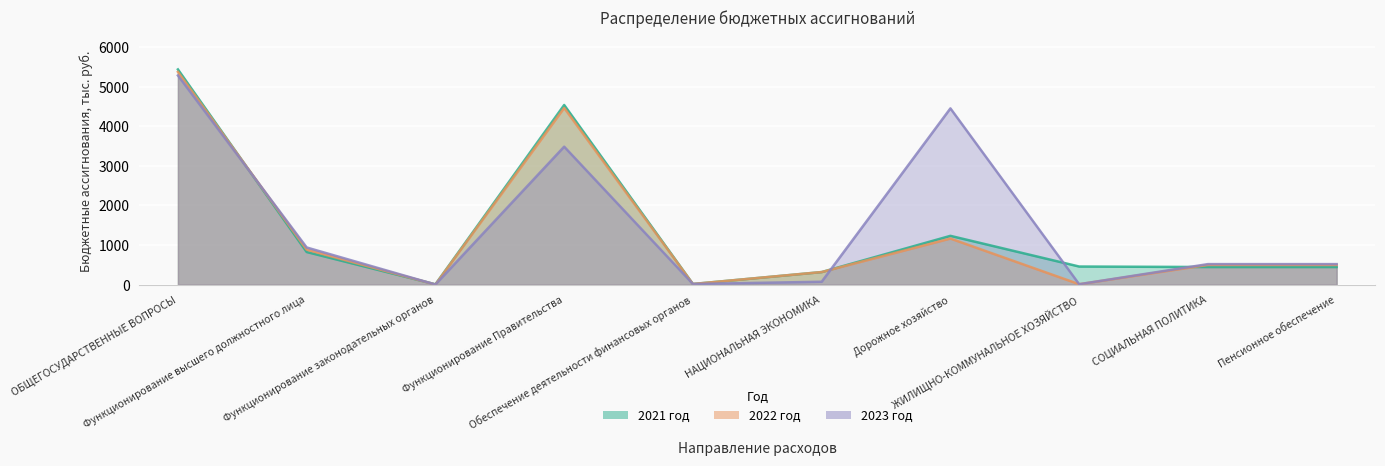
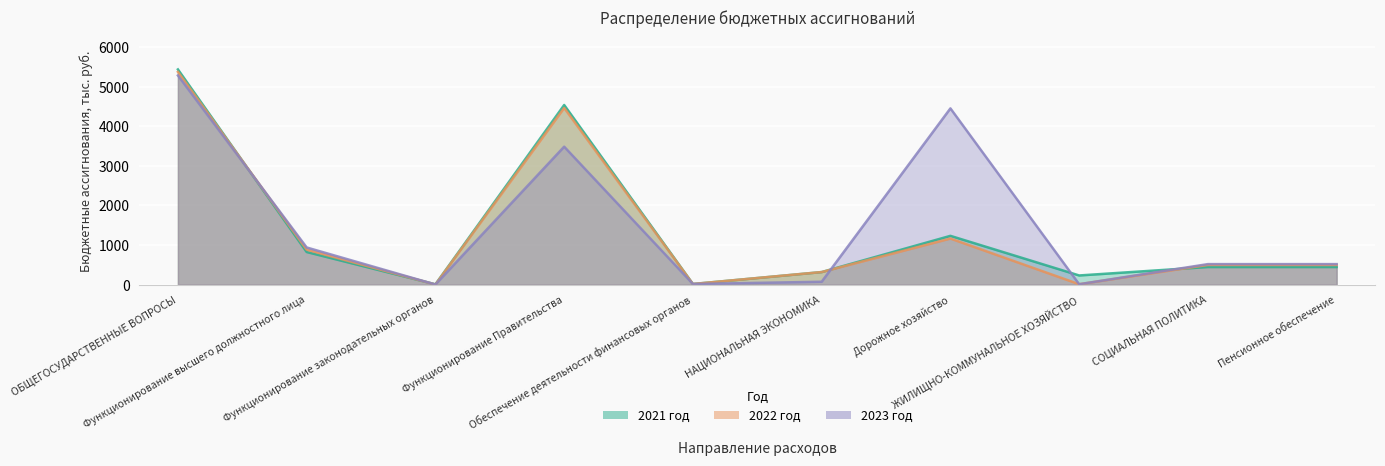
2021 год, ЖИЛИЩНО-КОММУНАЛЬНОЕ ХОЗЯЙСТВО: 500 -> 200
